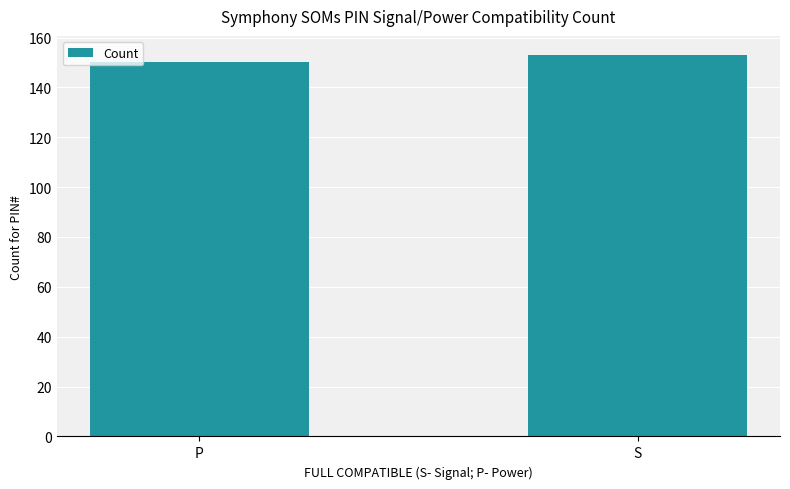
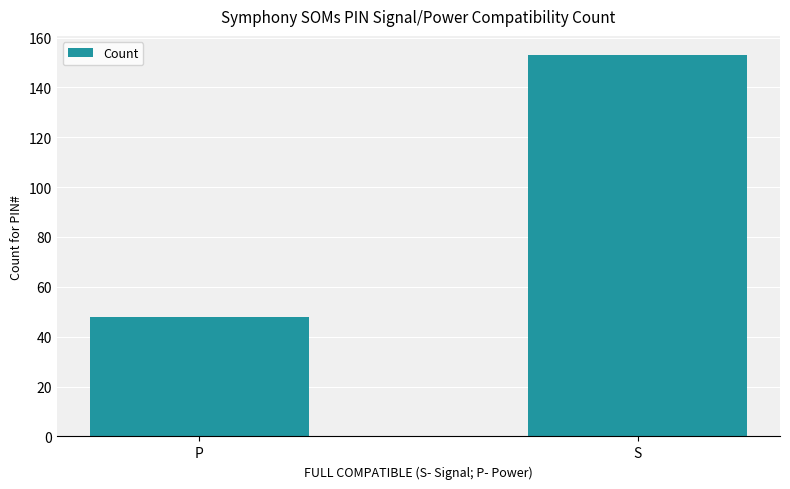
P: 150 -> 48
